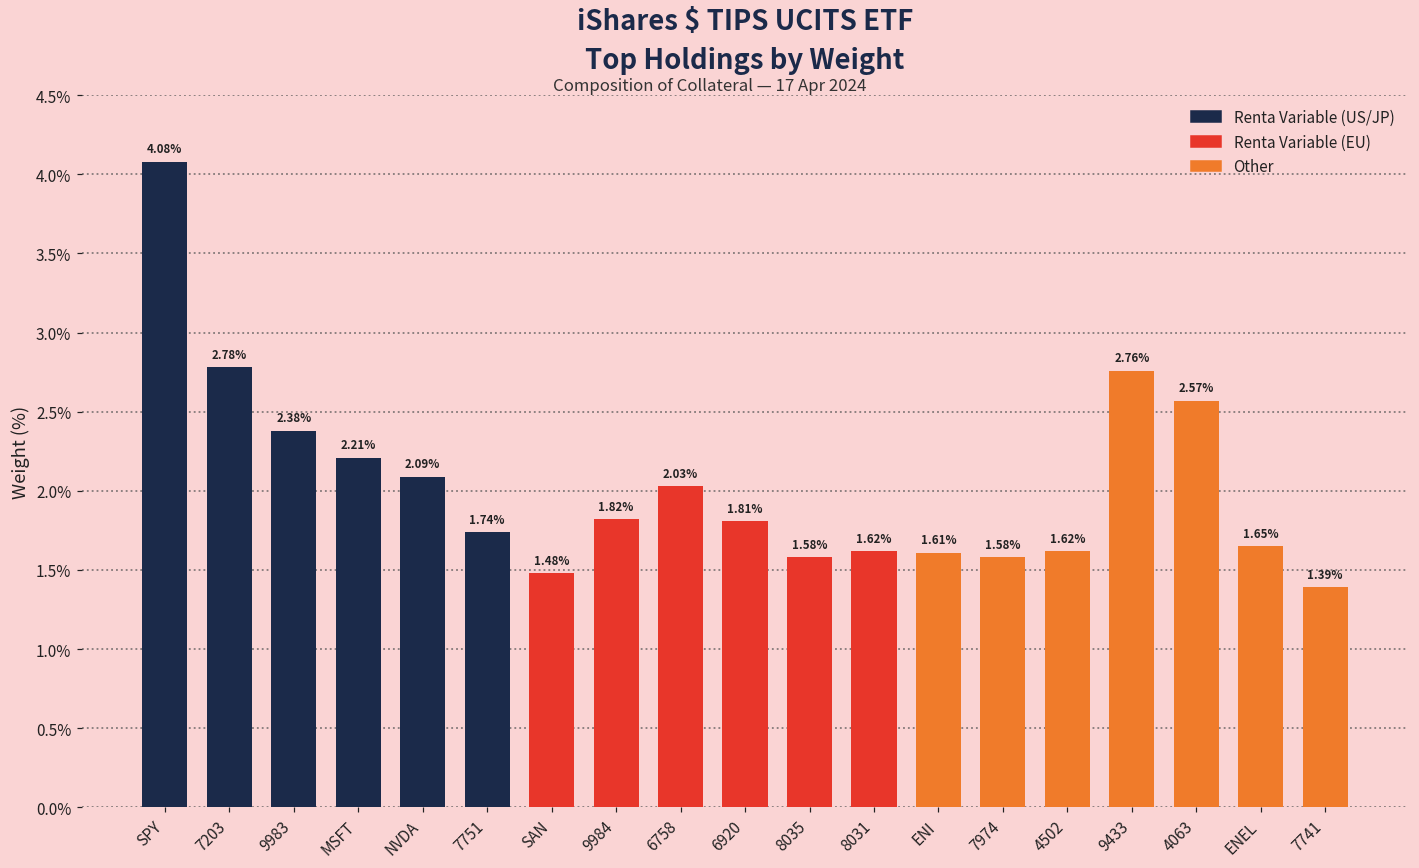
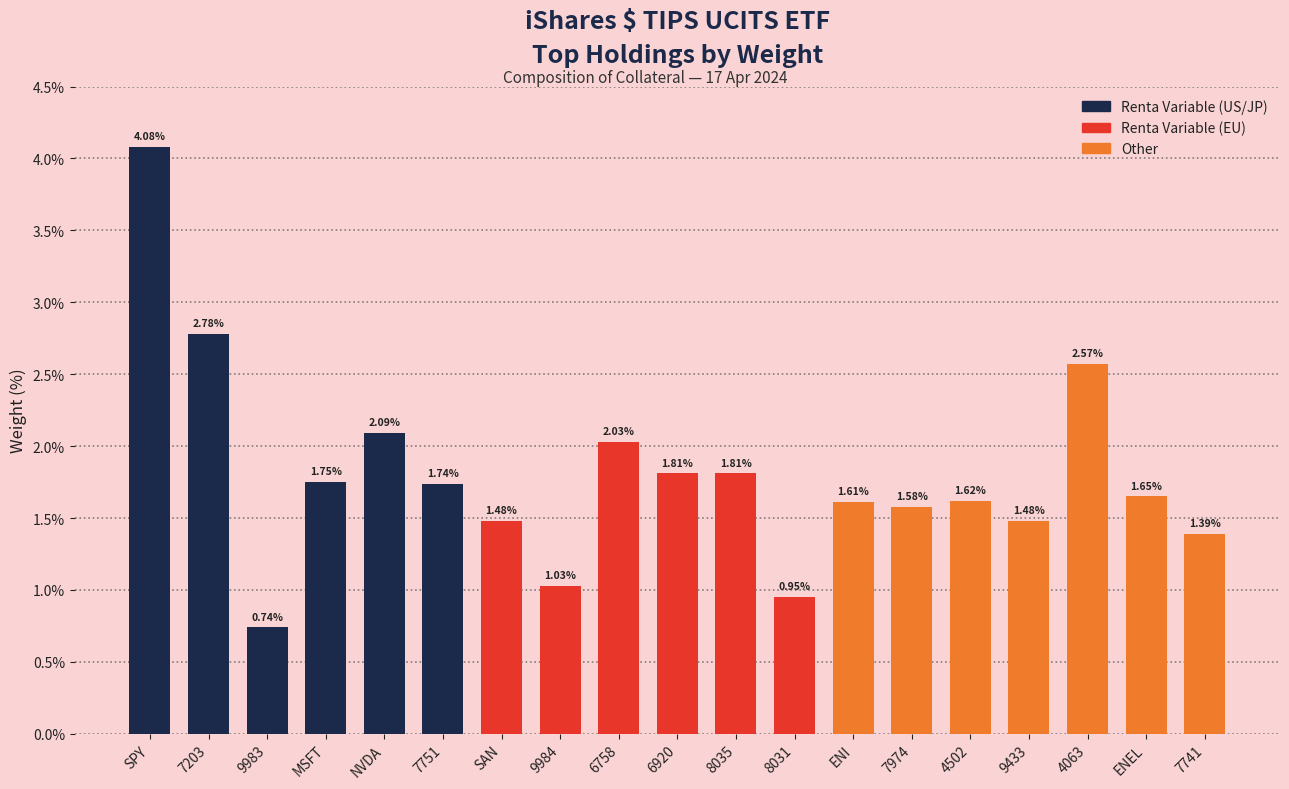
9983: 2.38% -> 0.74%
MSFT: 2.21% -> 1.75%
9984: 1.82% -> 1.03%
8035: 1.58% -> 1.81%
8031: 1.62% -> 0.95%
9433: 2.76% -> 1.48%
